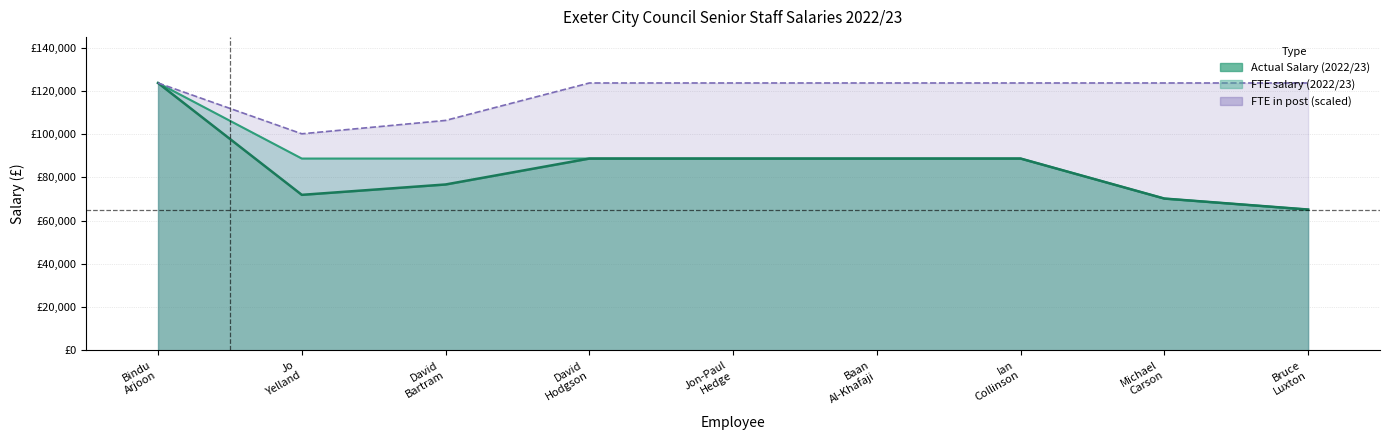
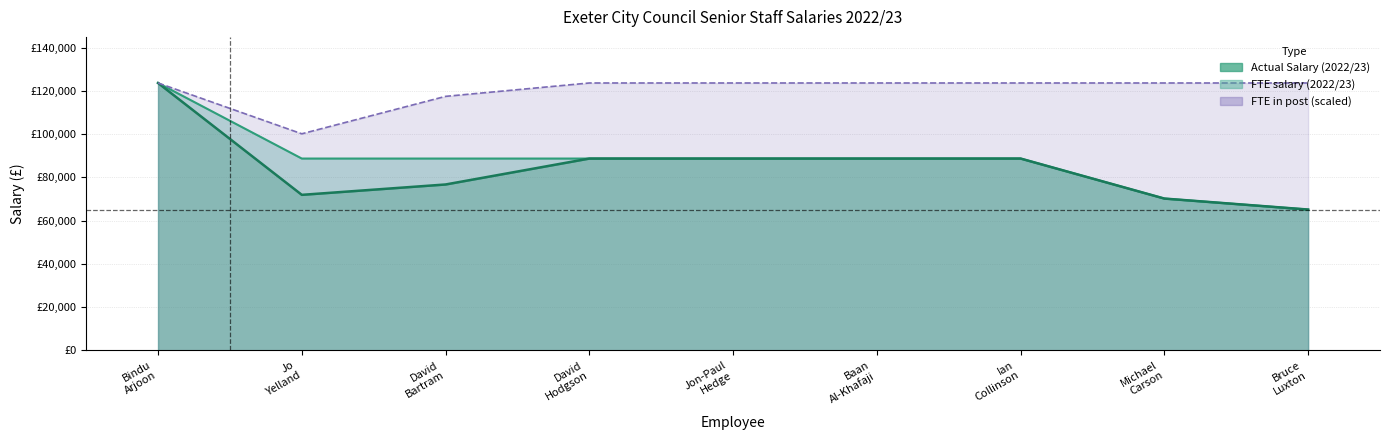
FTE in post (scaled), David Bartram: £106,000 -> £117,000
